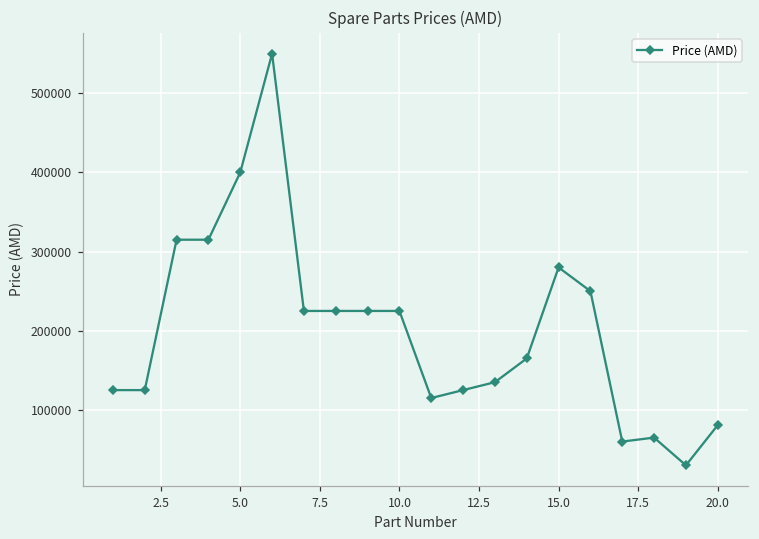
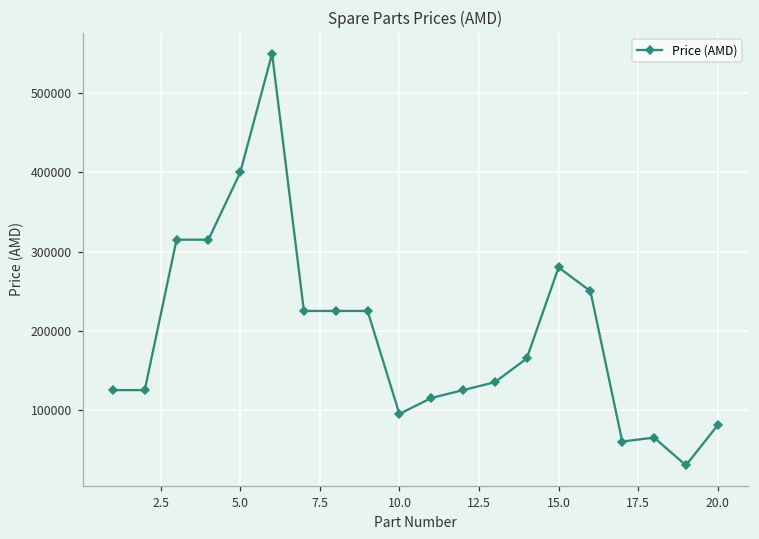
10.0: 230000 -> 90000
